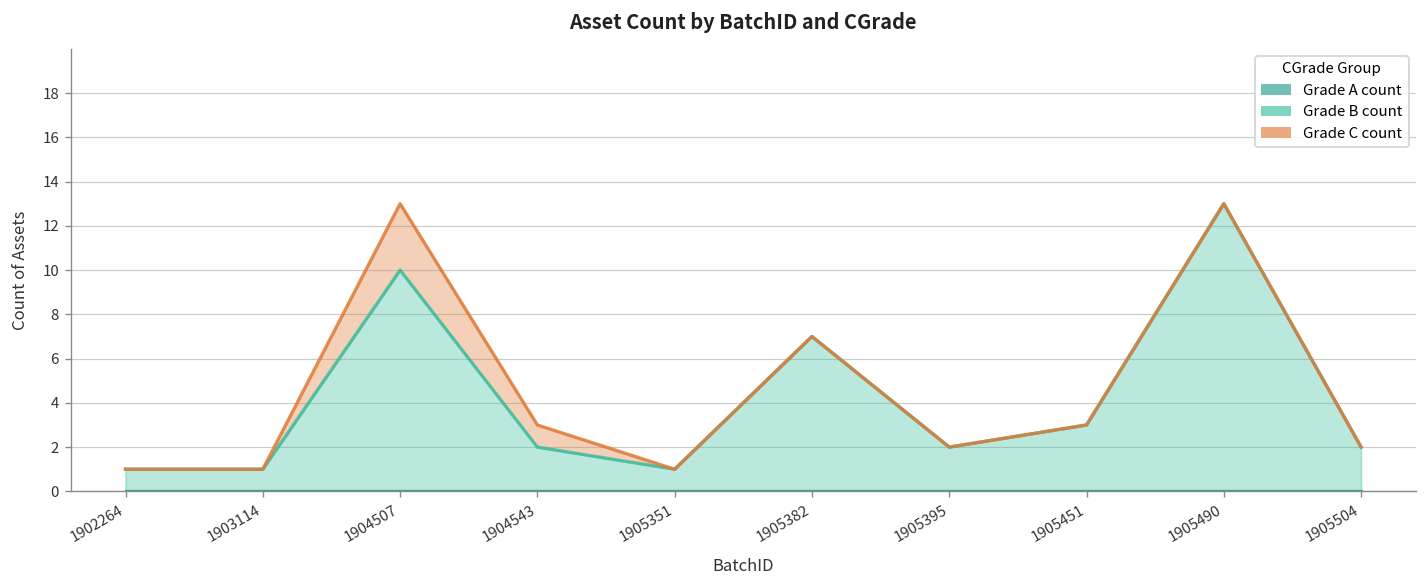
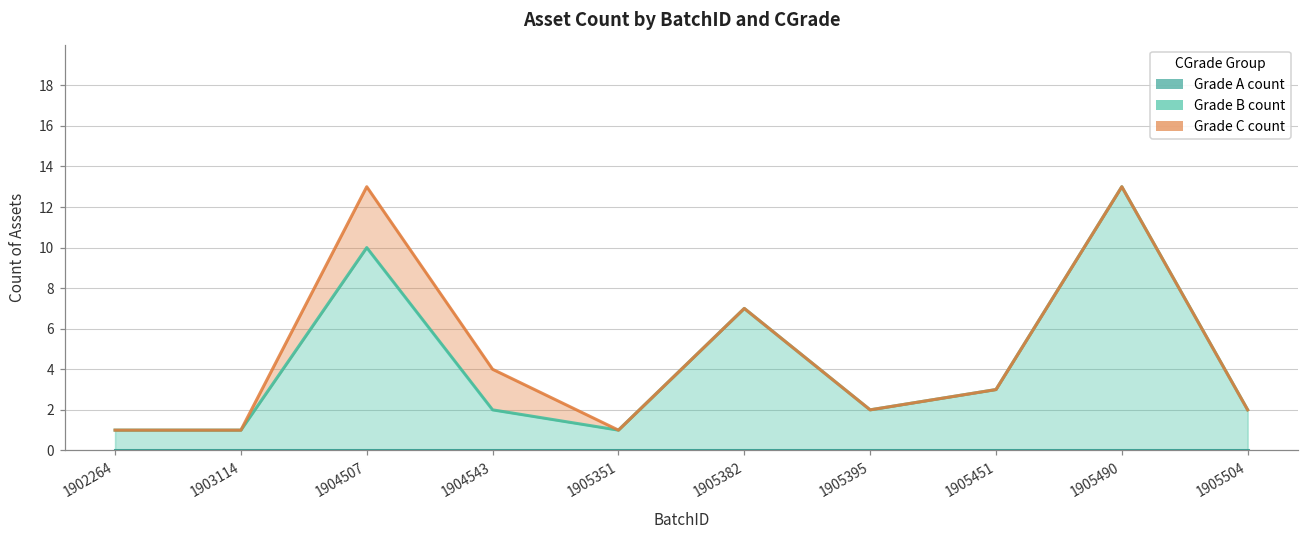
Grade C count, 1904543: 1 -> 2
